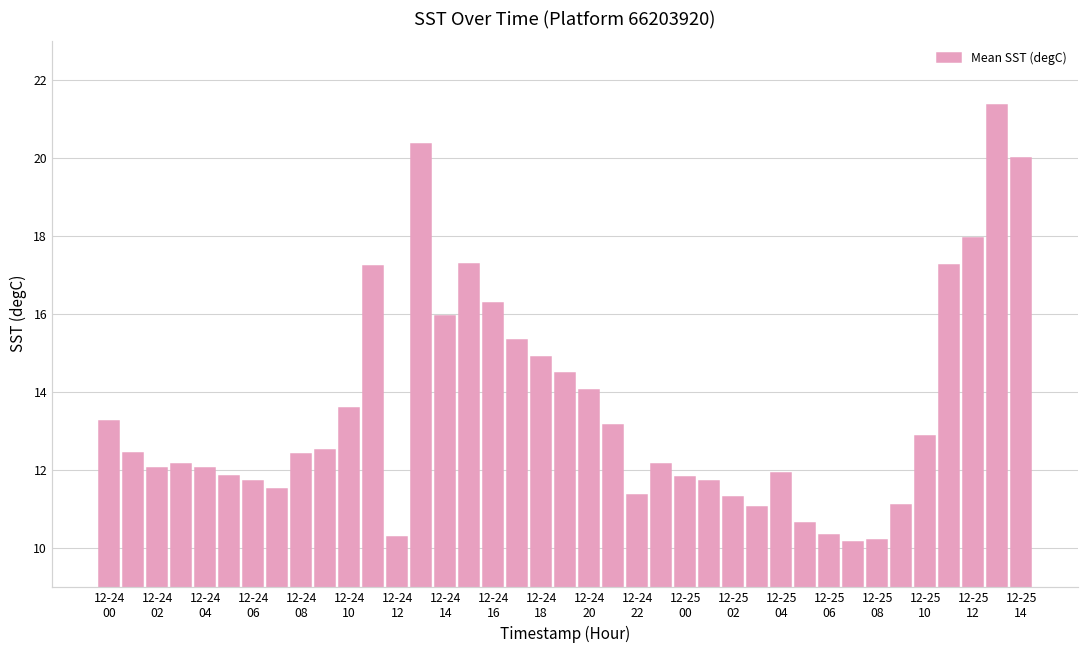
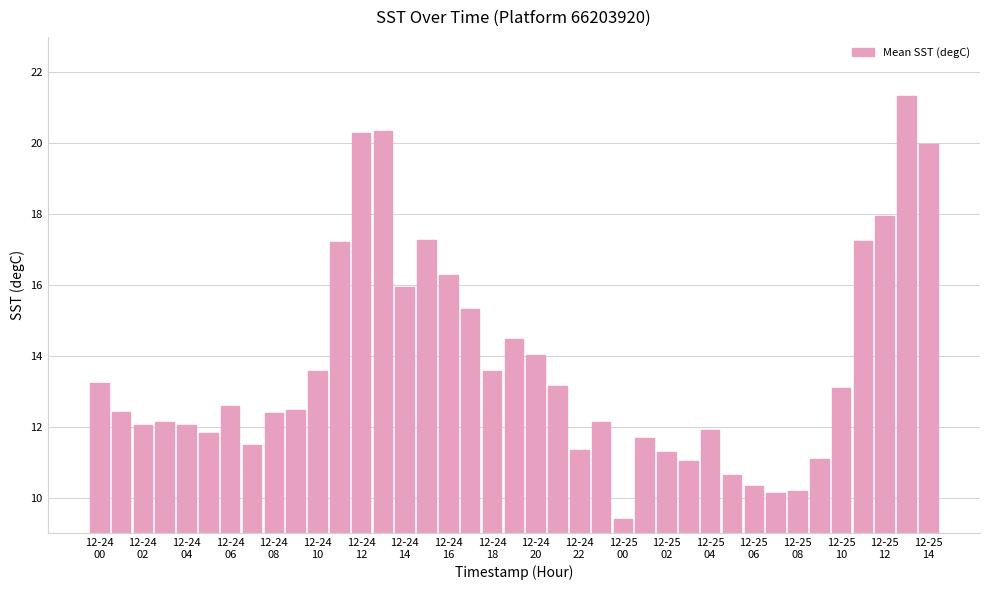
12-24 06: 11.7 -> 12.6
12-24 12: 10.3 -> 20.3
12-24 18: 14.9 -> 13.6
12-25 00: 11.8 -> 9.4
12-25 10: 12.9 -> 13.1
